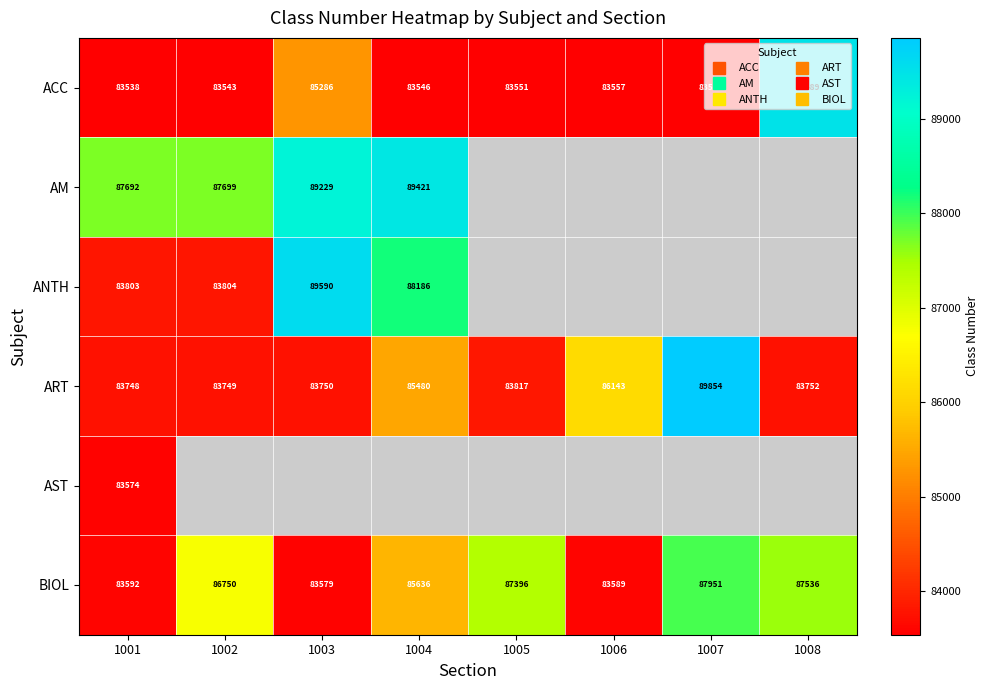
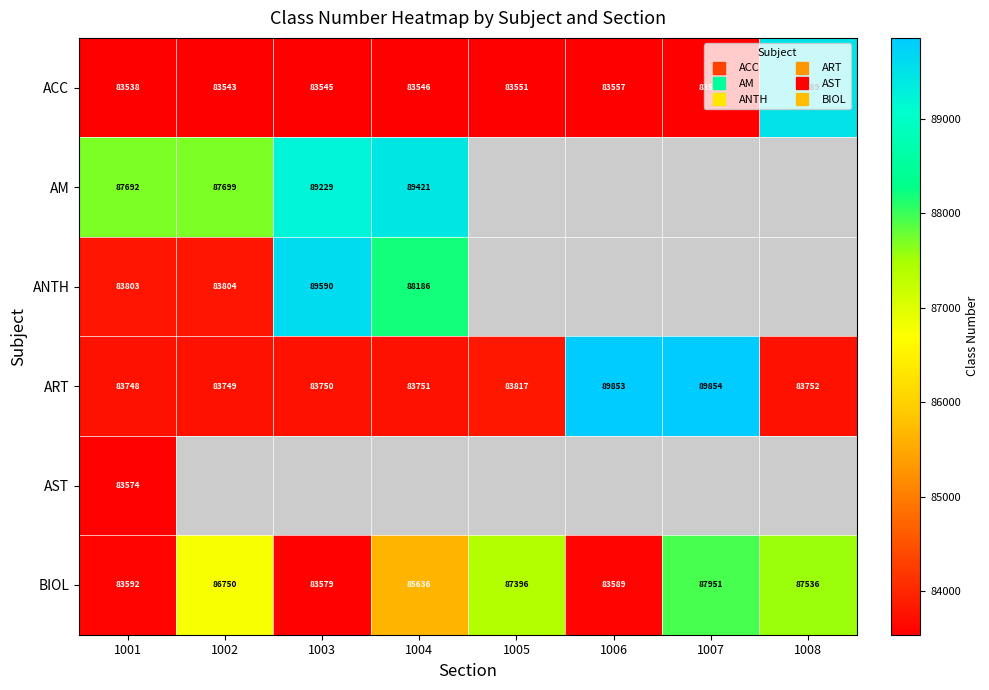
ACC, 1003: 85286 -> 83545
ART, 1004: 85480 -> 83751
ART, 1006: 86143 -> 89853
